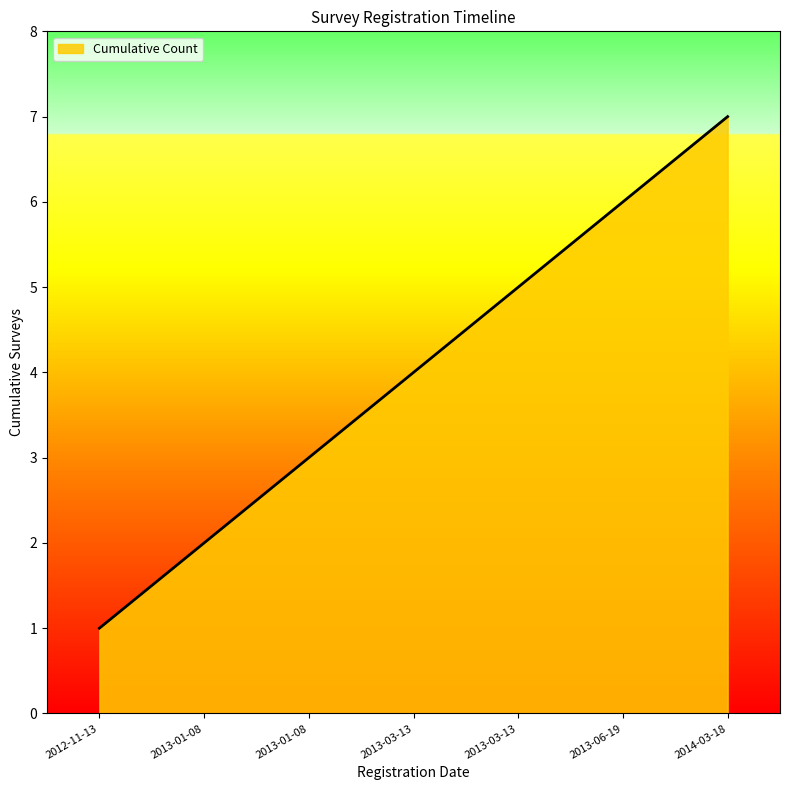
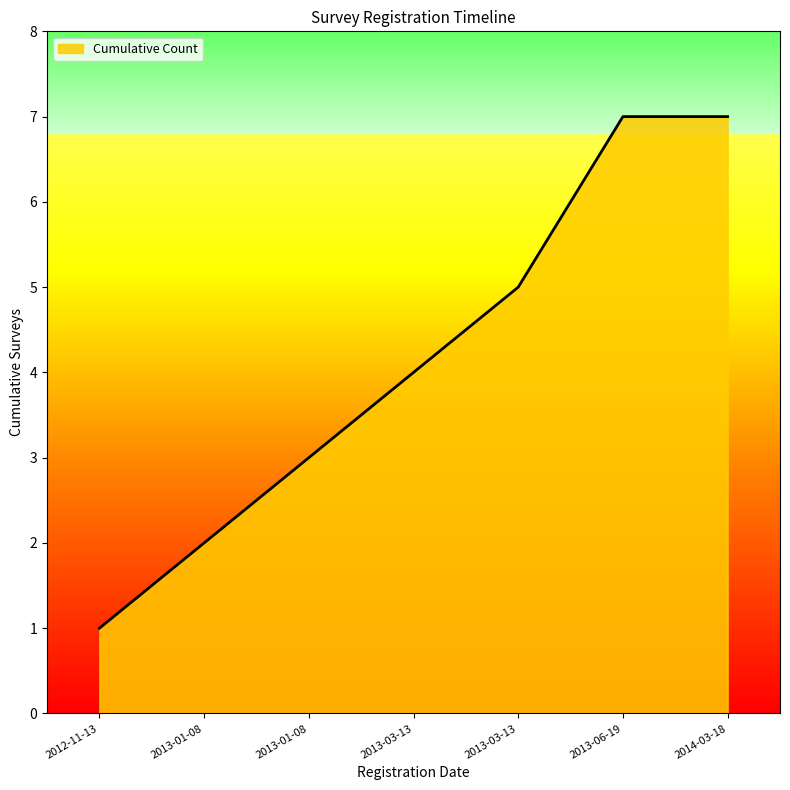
2013-06-19: 6 -> 7
